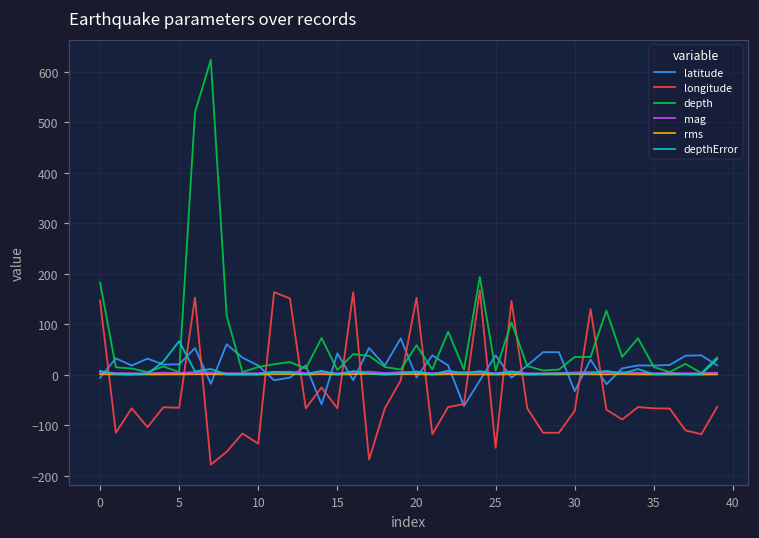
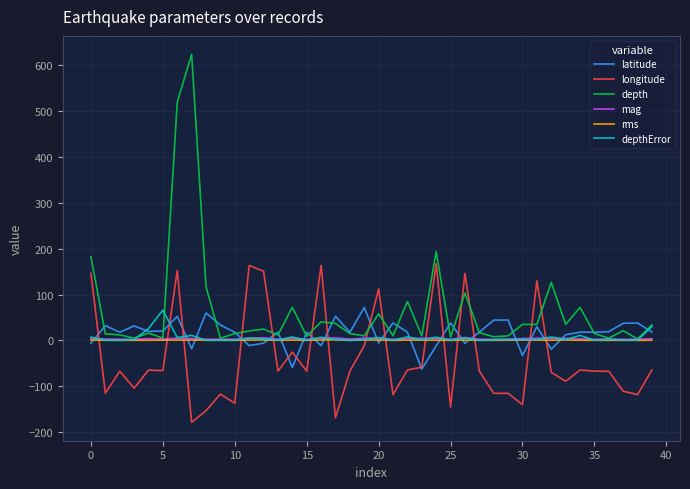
latitude, 15: 40 -> 20
longitude, 20: 150 -> 110
longitude, 30: -70 -> -140
